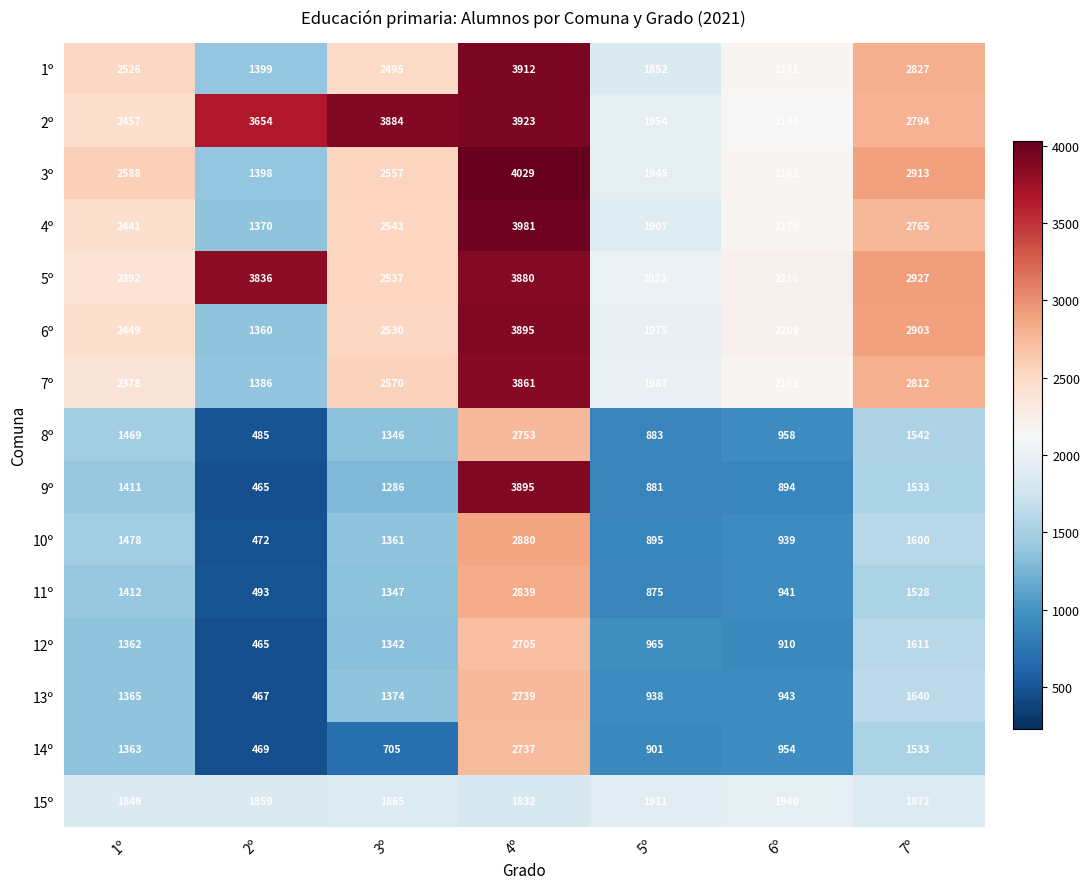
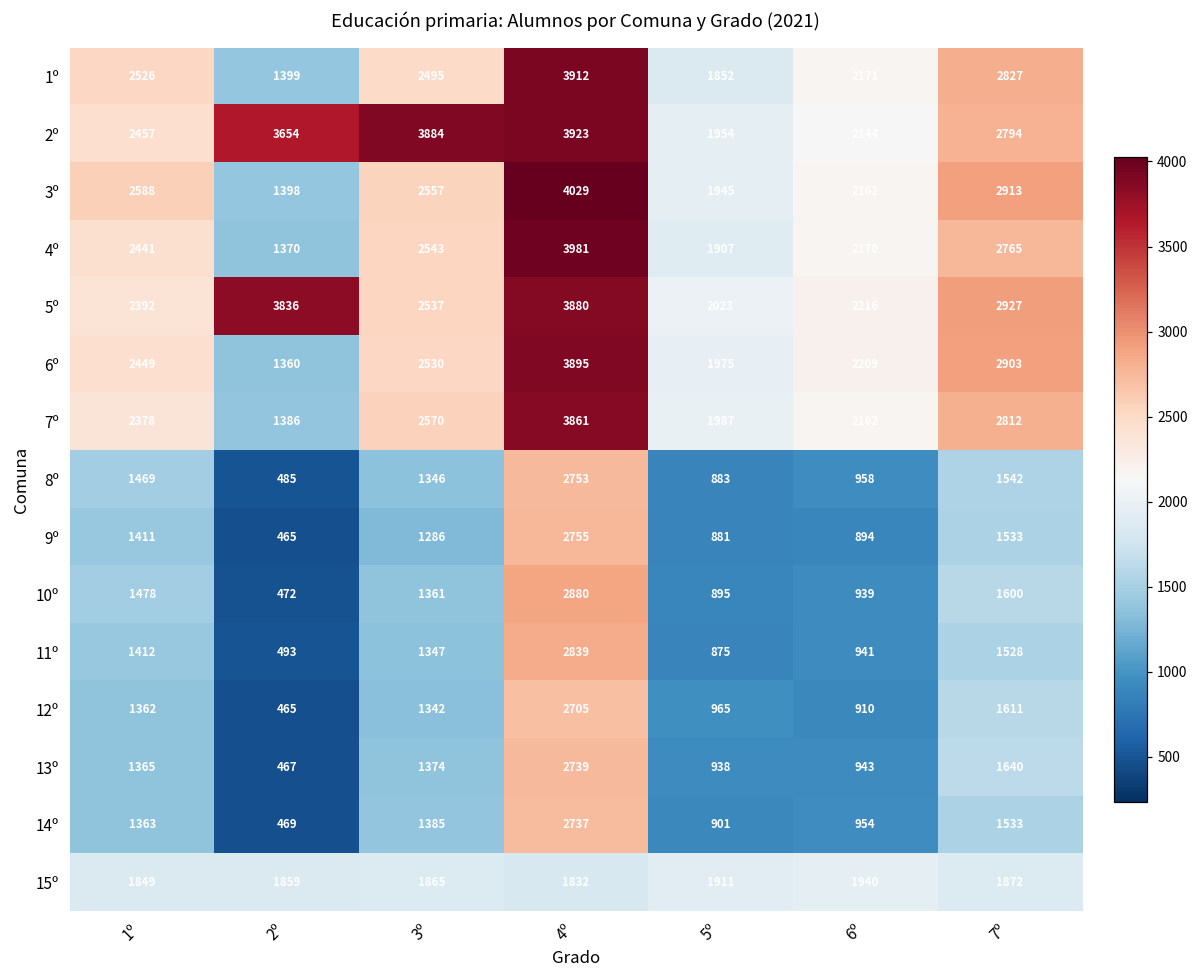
9º, 4º: 3895 -> 2755
14º, 3º: 705 -> 1385
